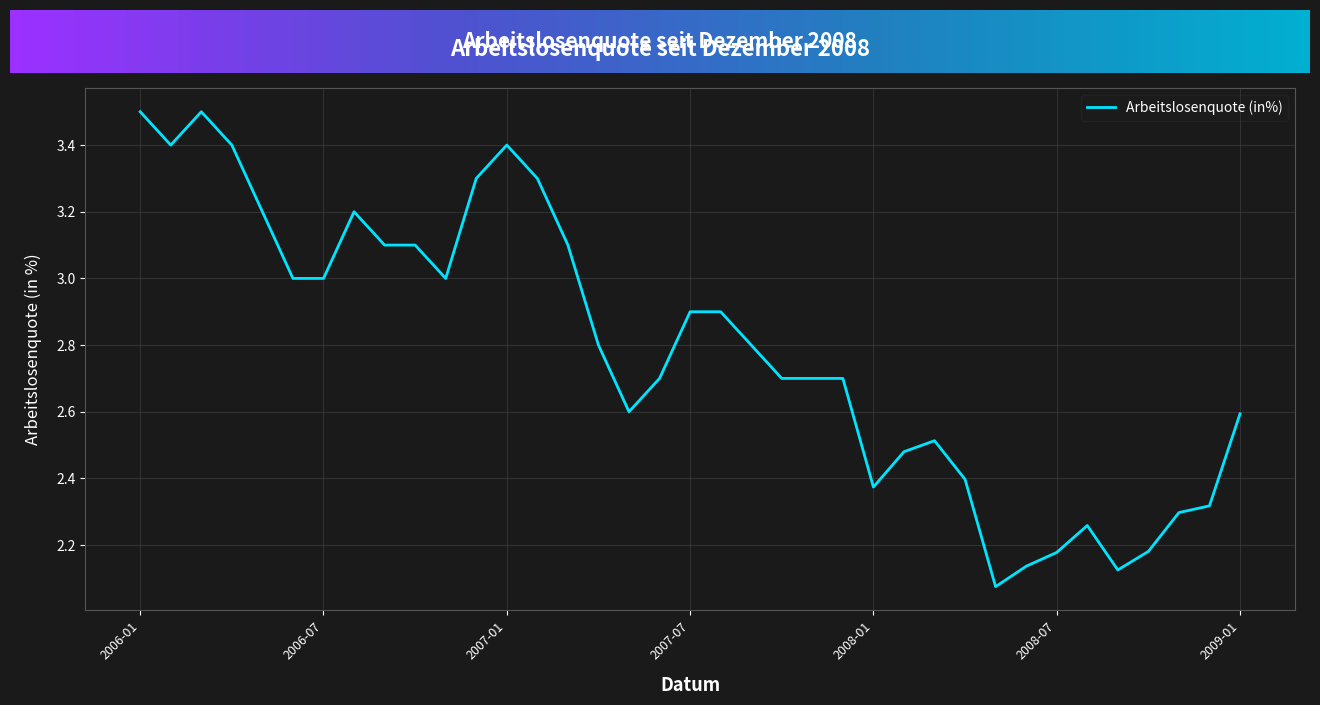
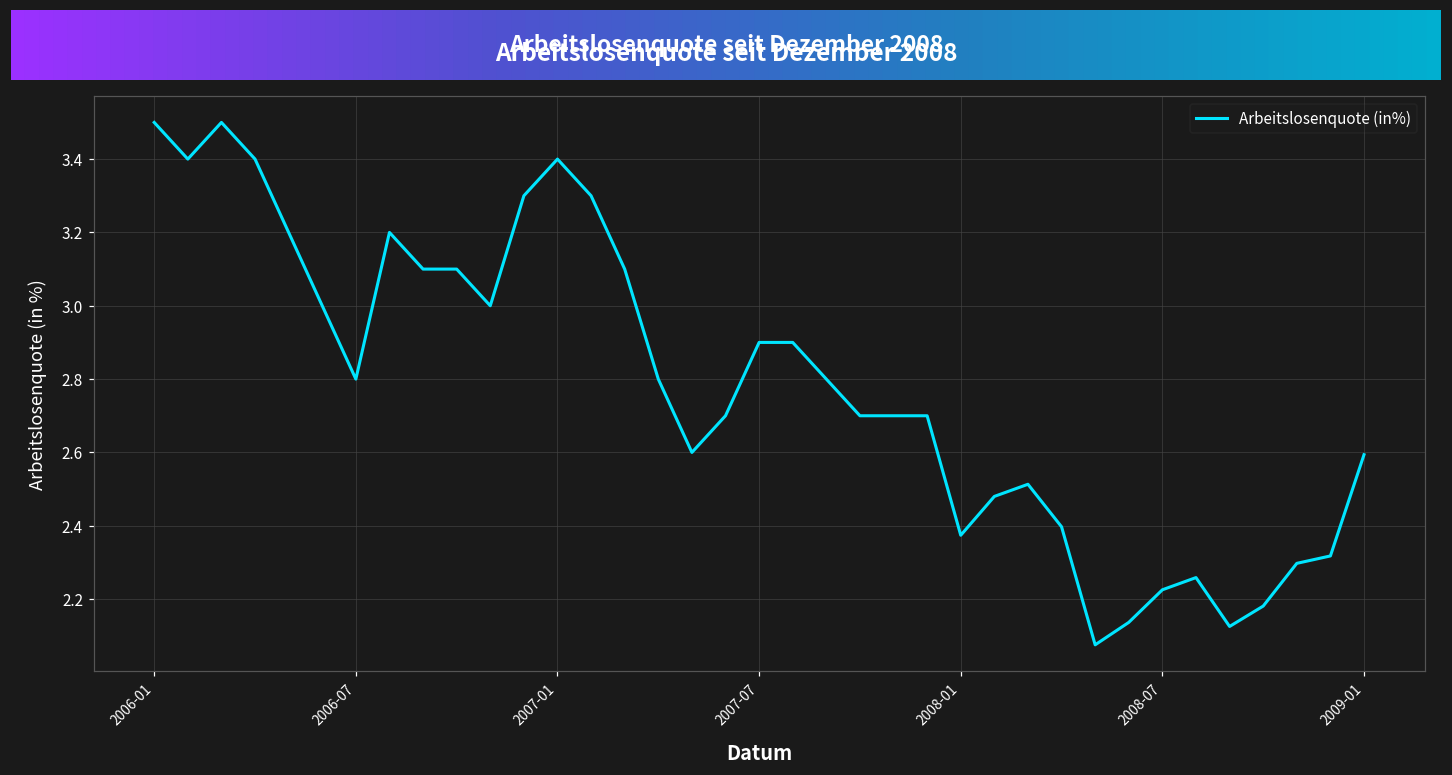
2006-07: 3.0 -> 2.8
2008-07: 2.18 -> 2.23
